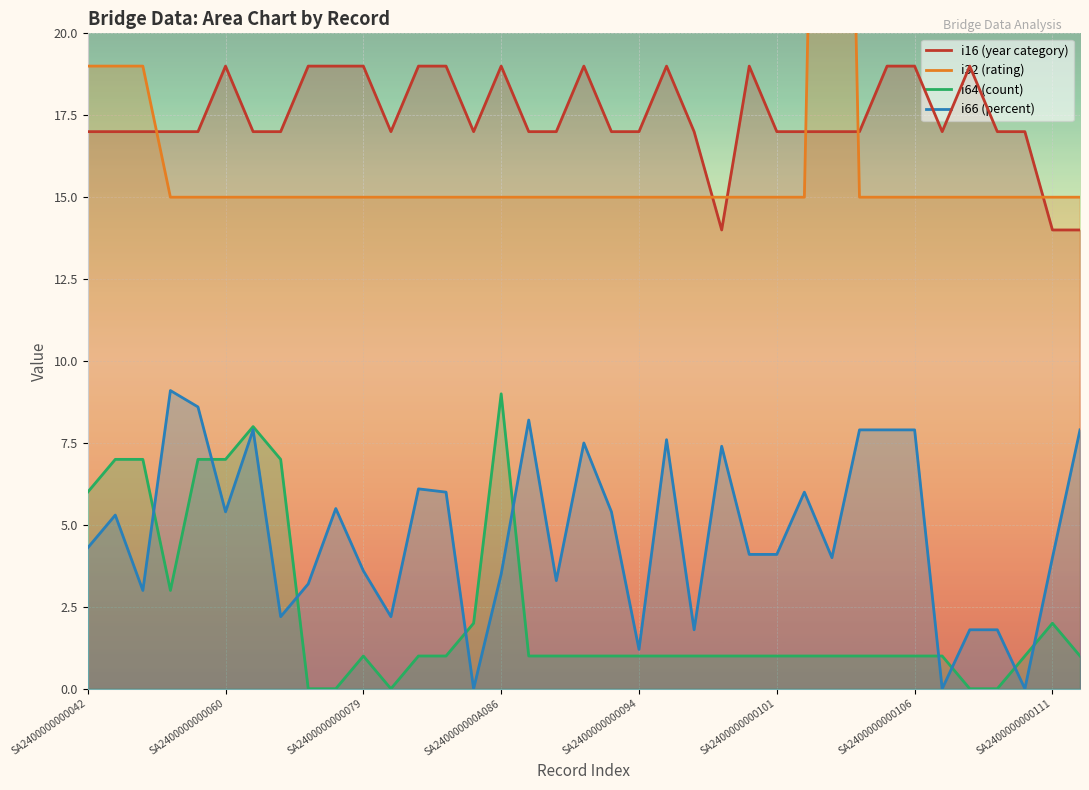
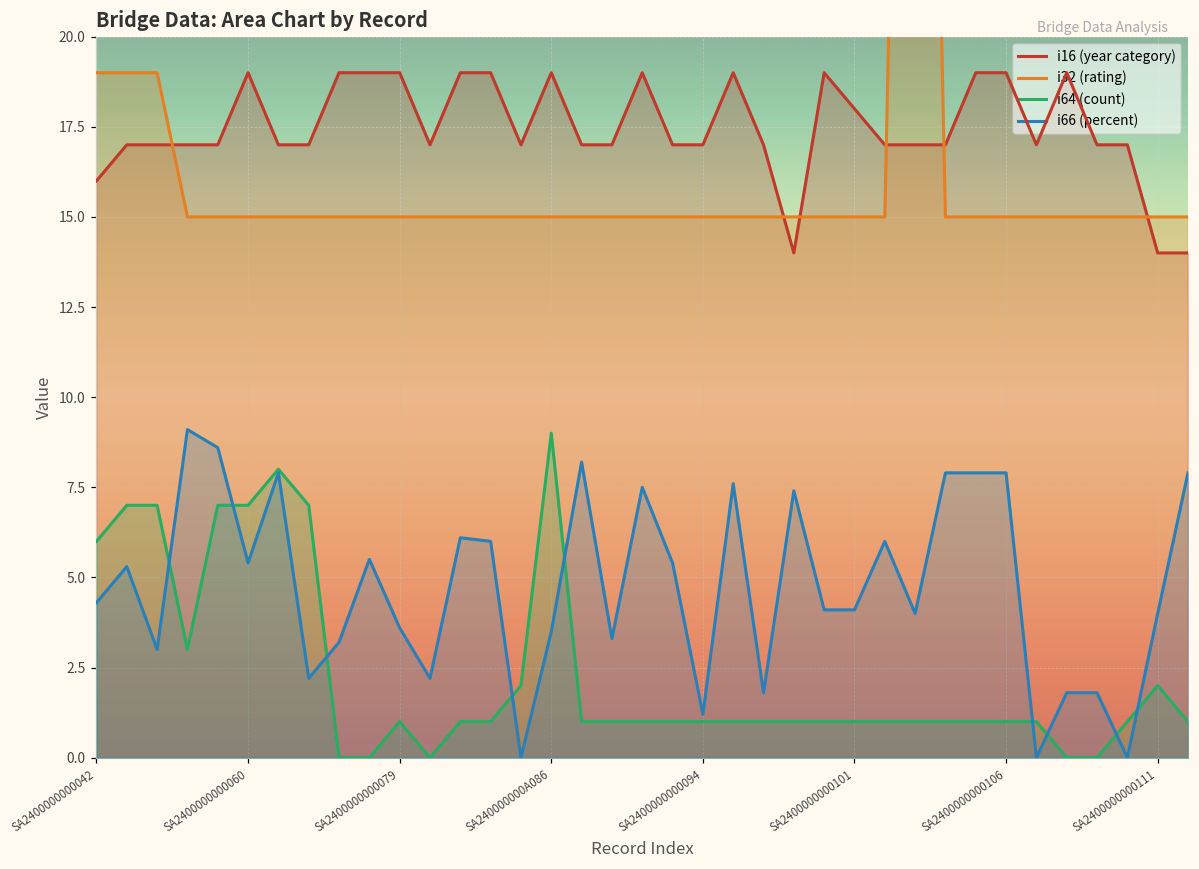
i16 (year category), SA2400000000042: 17 -> 16
i16 (year category), SA2400000000101: 17 -> 18
